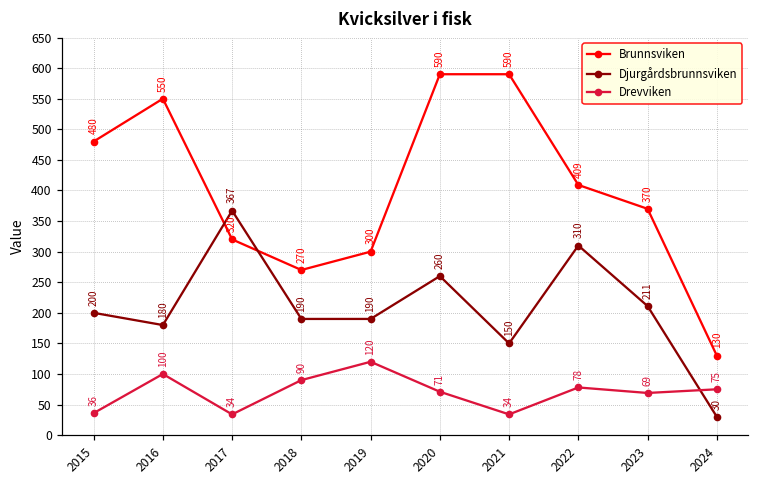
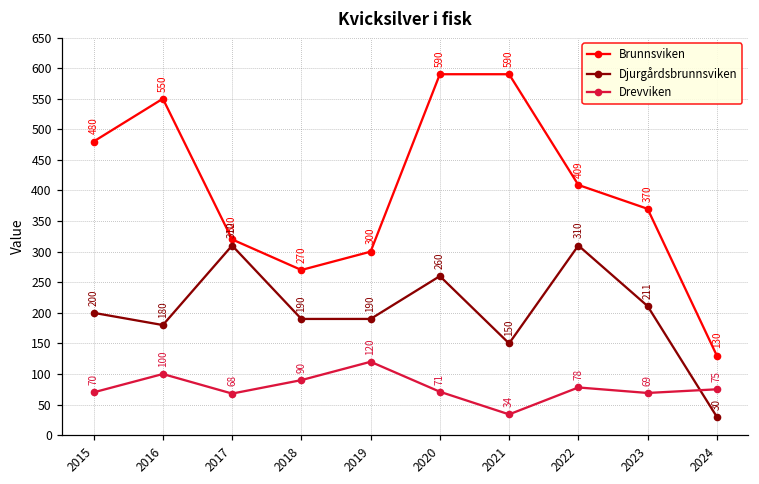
Drevviken, 2015: 36 -> 70
Djurgårdsbrunnsviken, 2017: 367 -> 310
Drevviken, 2017: 34 -> 68
